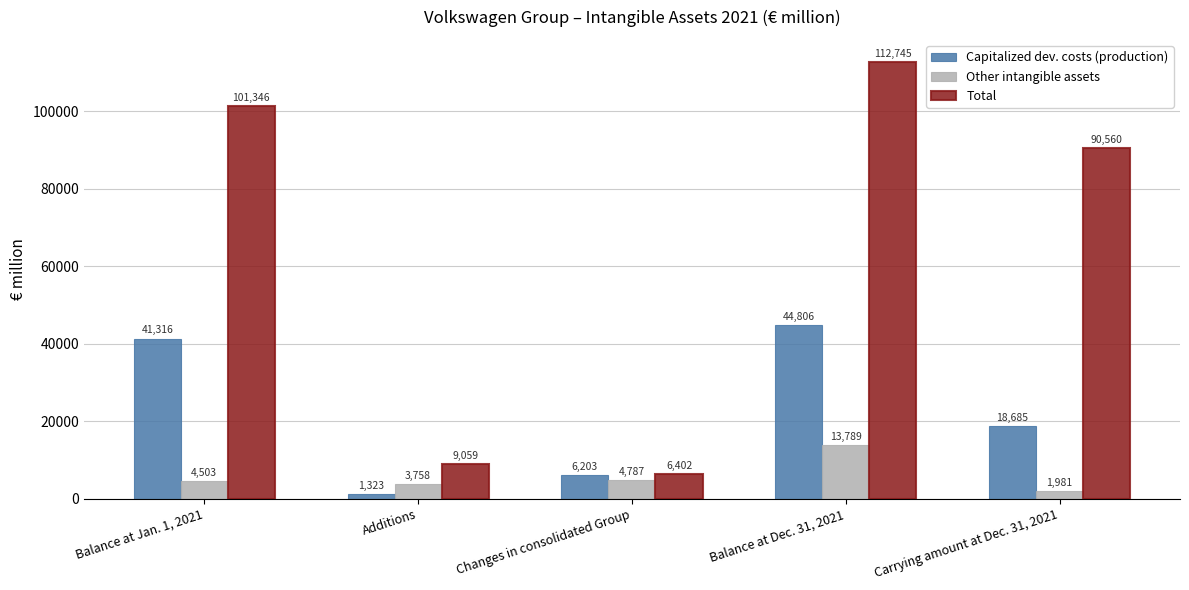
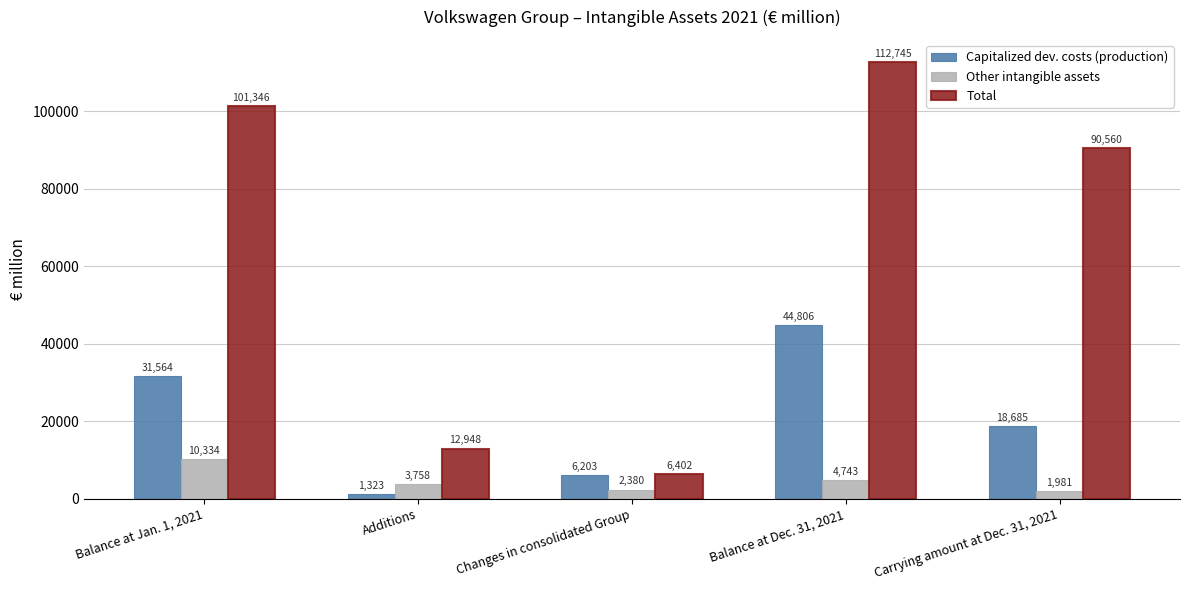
Capitalized dev. costs (production), Balance at Jan. 1, 2021: 41,316 -> 31,564
Other intangible assets, Balance at Jan. 1, 2021: 4,503 -> 10,334
Total, Additions: 9,059 -> 12,948
Other intangible assets, Changes in consolidated Group: 4,787 -> 2,380
Other intangible assets, Balance at Dec. 31, 2021: 13,789 -> 4,743
